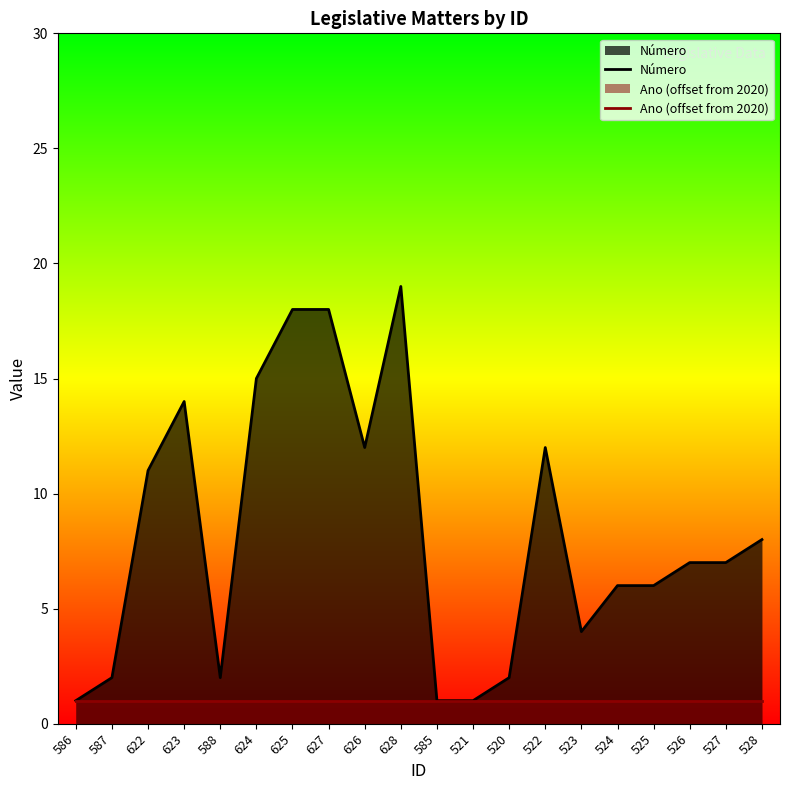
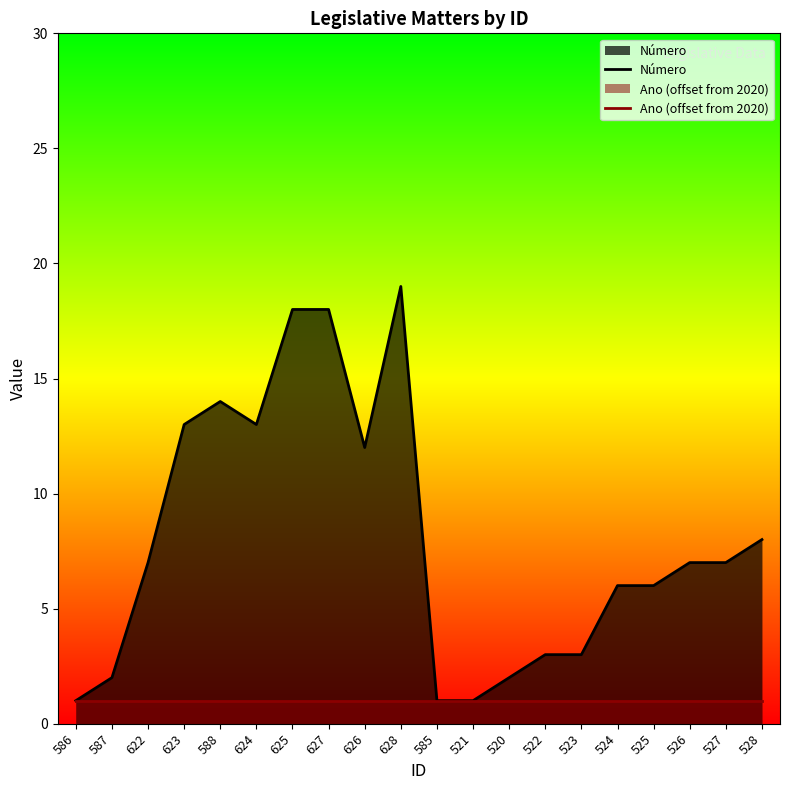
Número, 622: 11 -> 7
Número, 623: 14 -> 13
Número, 588: 2 -> 14
Número, 624: 15 -> 13
Número, 522: 12 -> 3
Número, 523: 4 -> 3
